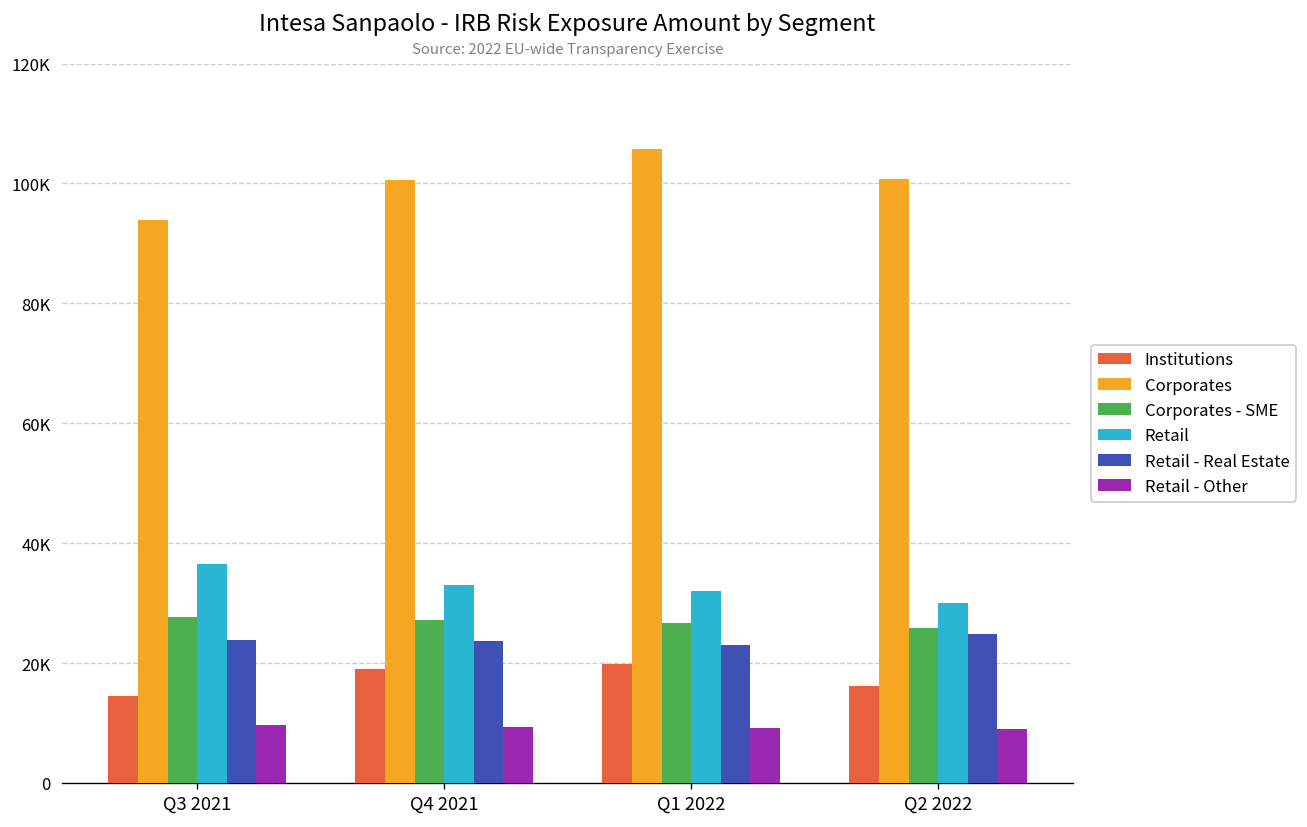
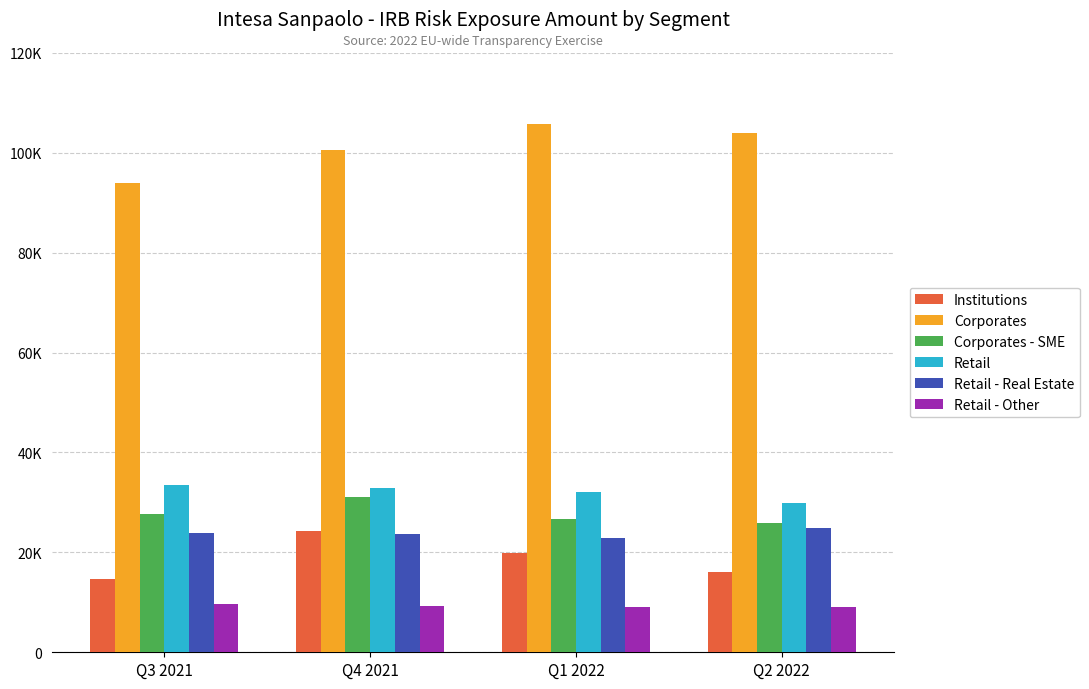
Retail, Q3 2021: 37000 -> 33000
Institutions, Q4 2021: 19000 -> 24000
Corporates - SME, Q4 2021: 27000 -> 31000
Corporates, Q2 2022: 101000 -> 104000
